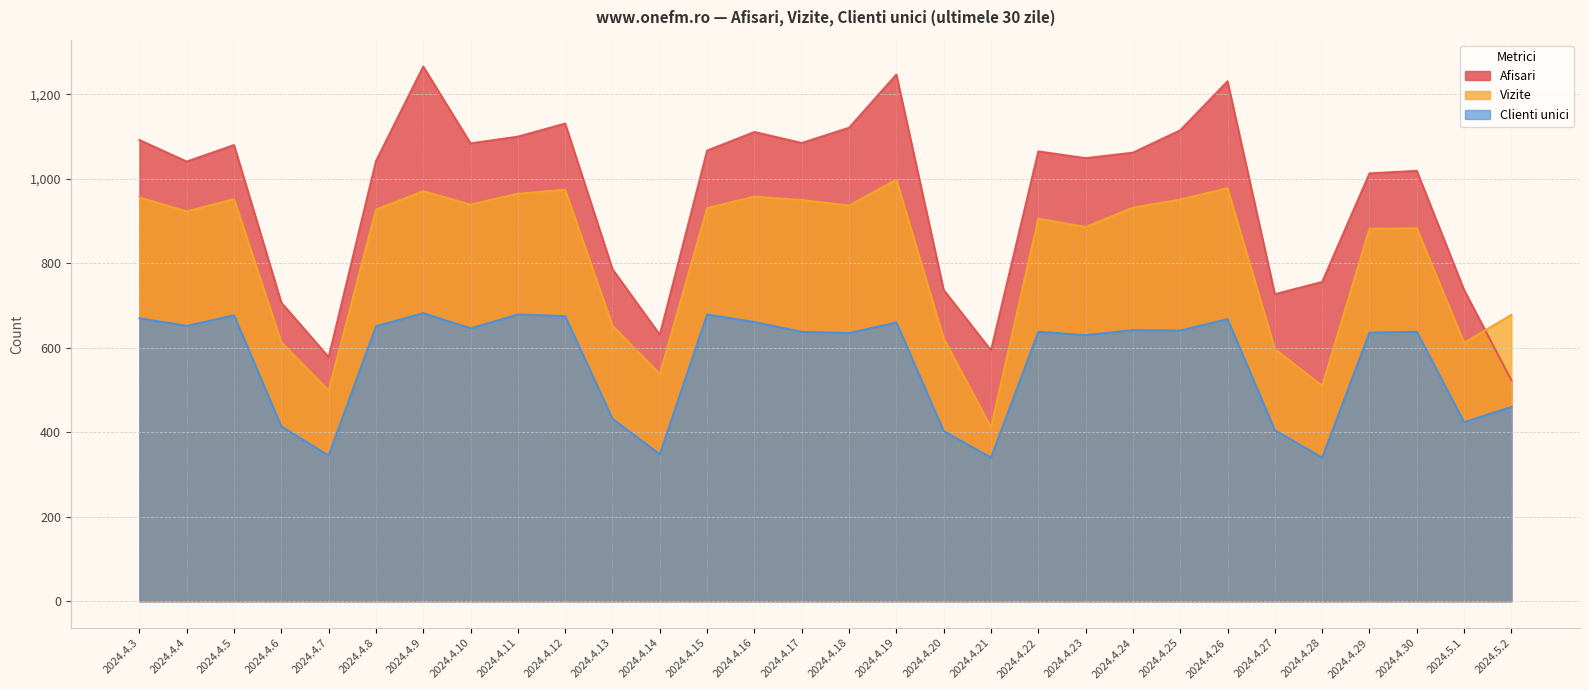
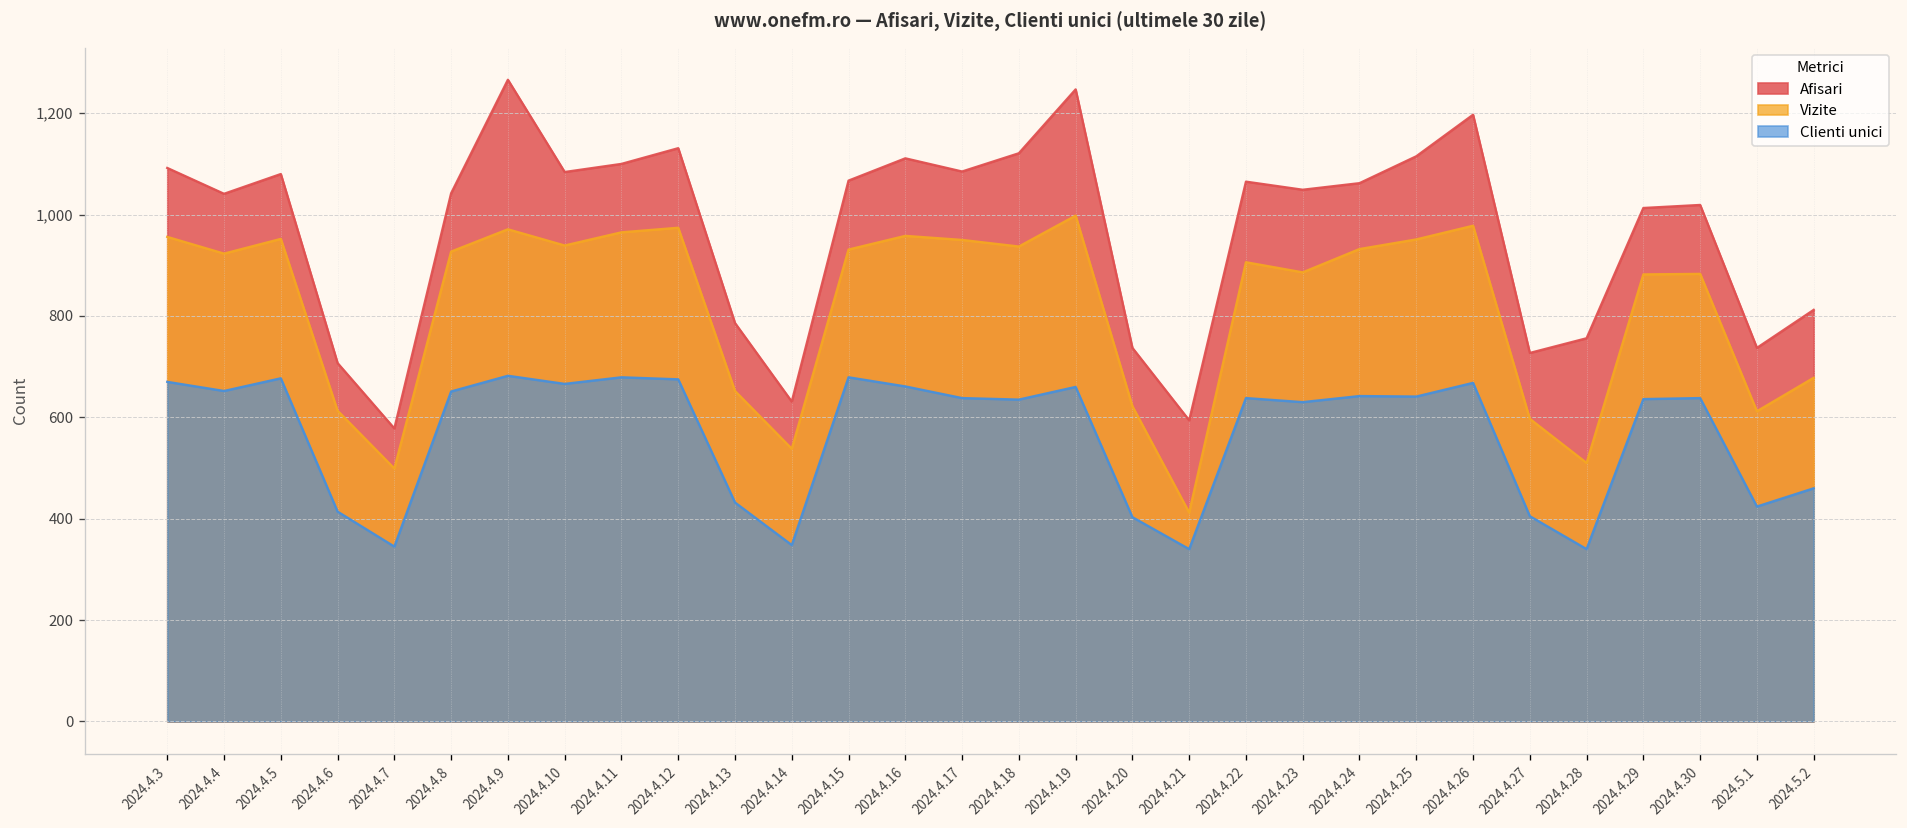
Clienti unici, 2024.4.10: 650 -> 670
Afisari, 2024.4.26: 1,230 -> 1,200
Afisari, 2024.5.2: 520 -> 810
